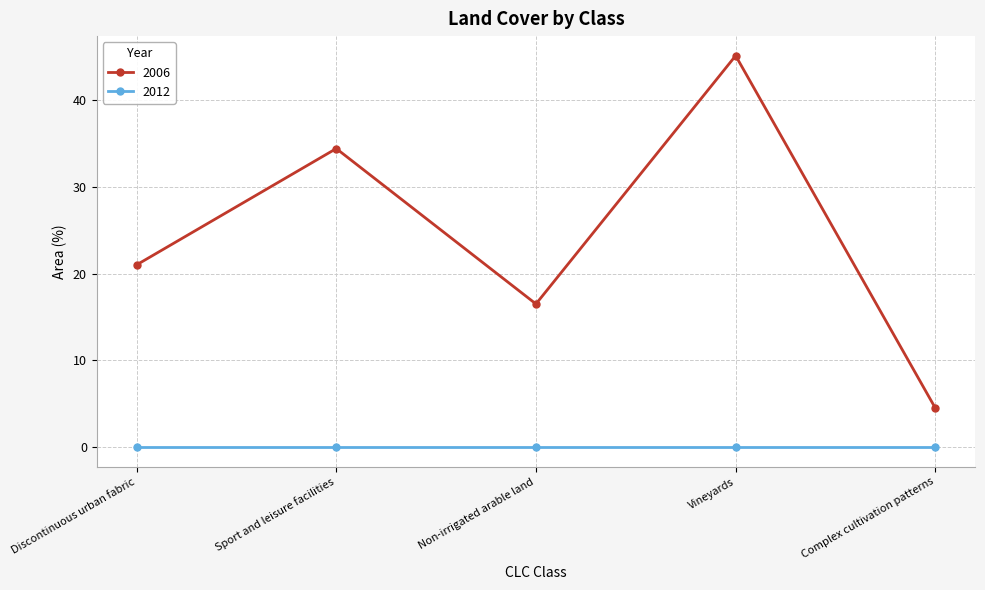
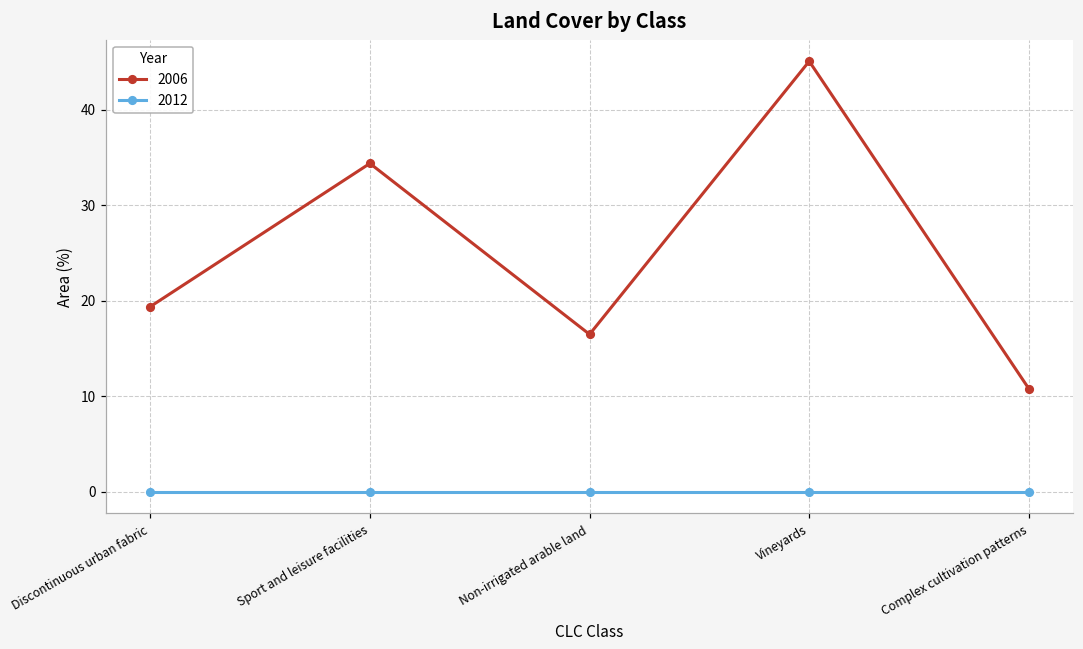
2006, Discontinuous urban fabric: 21 -> 19
2006, Complex cultivation patterns: 5 -> 11
